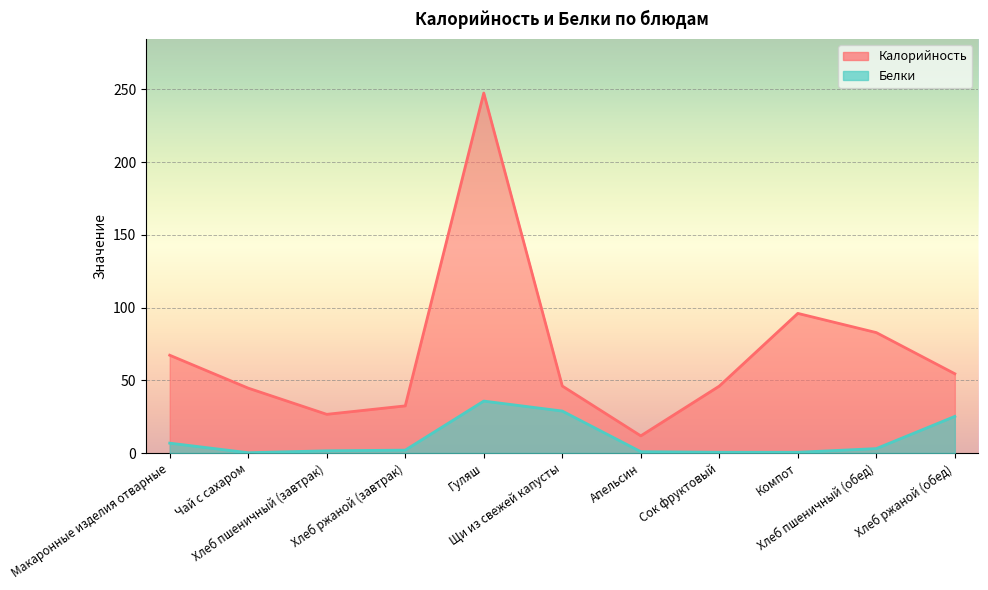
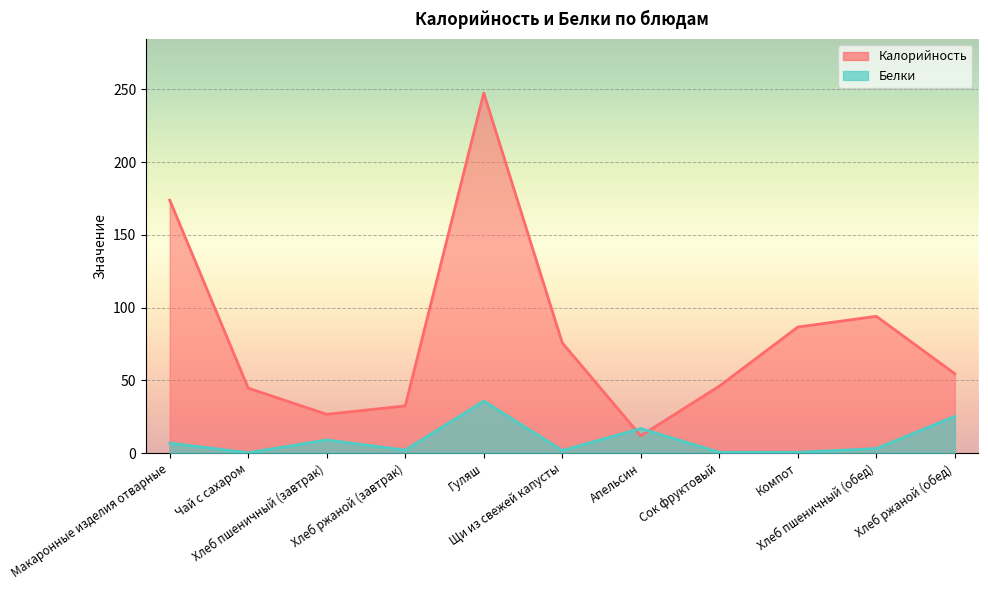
Калорийность, Макаронные изделия отварные: 67 -> 174
Белки, Хлеб пшеничный (завтрак): 2 -> 9
Калорийность, Щи из свежей капусты: 46 -> 76
Белки, Щи из свежей капусты: 29 -> 2
Белки, Апельсин: 1 -> 17
Калорийность, Компот: 96 -> 87
Калорийность, Хлеб пшеничный (обед): 83 -> 94
